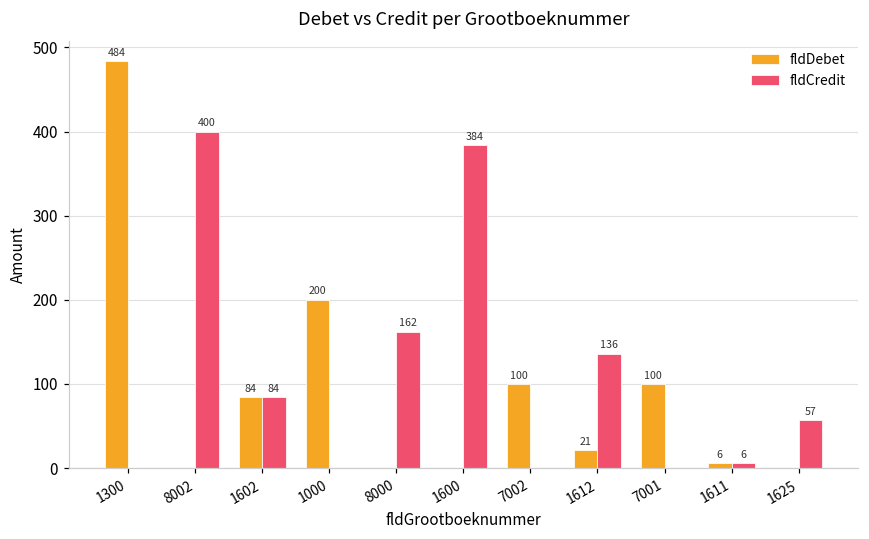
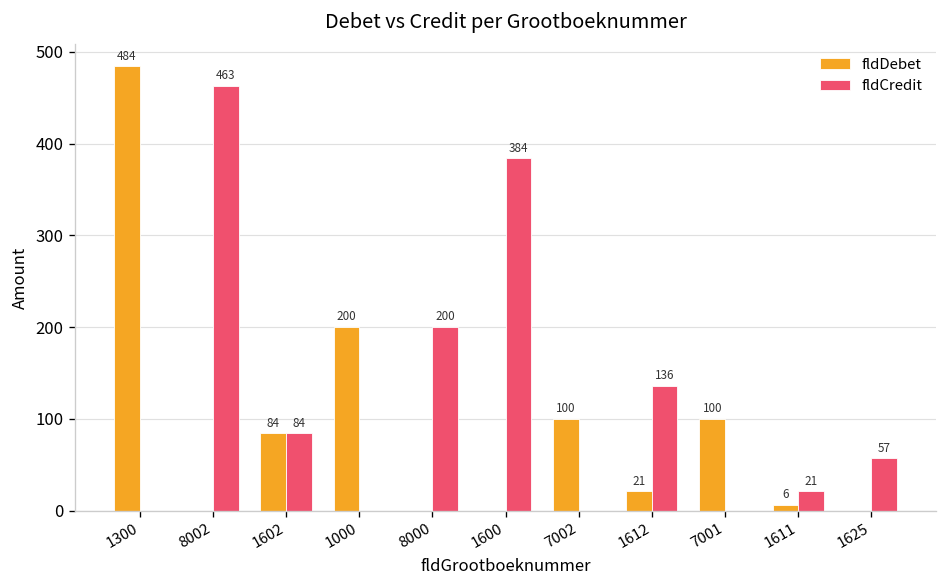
fldCredit, 8002: 400 -> 463
fldCredit, 8000: 162 -> 200
fldCredit, 1611: 6 -> 21
